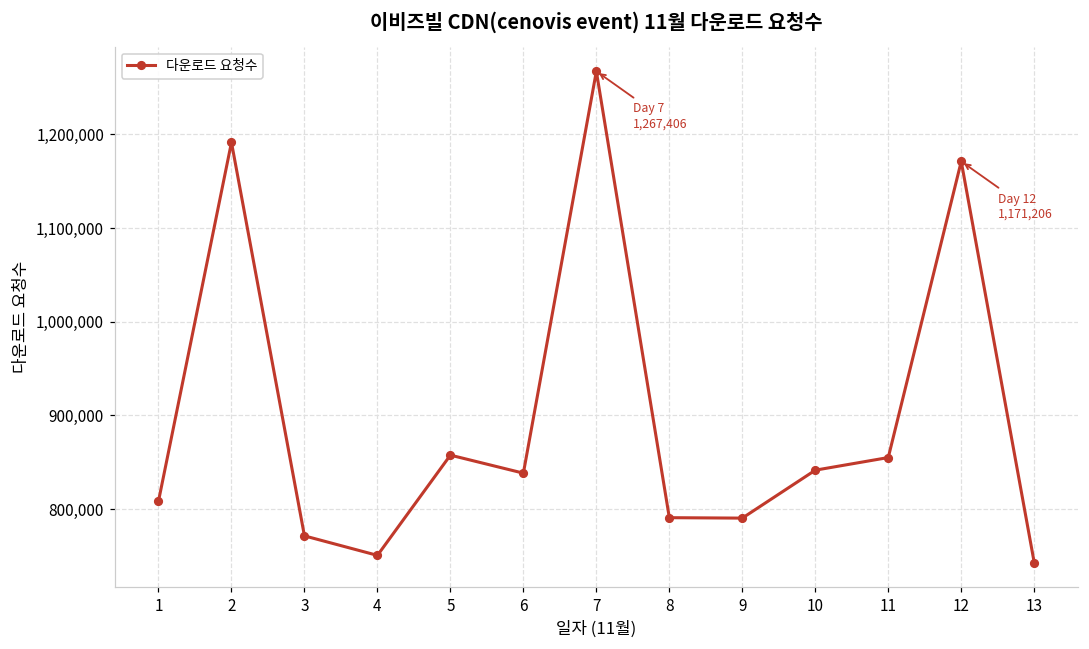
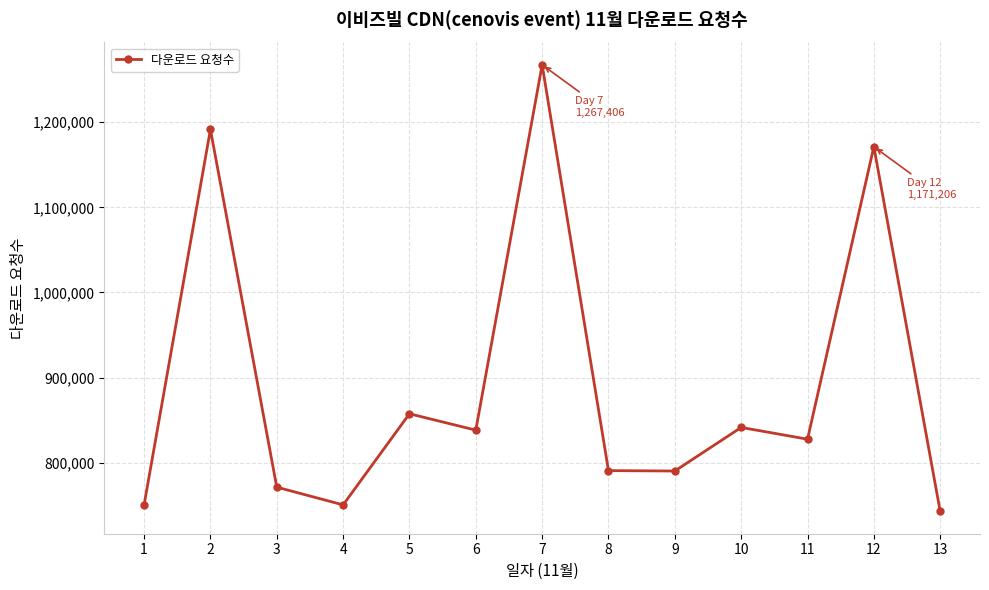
1: 810,000 -> 750,000
11: 850,000 -> 830,000
